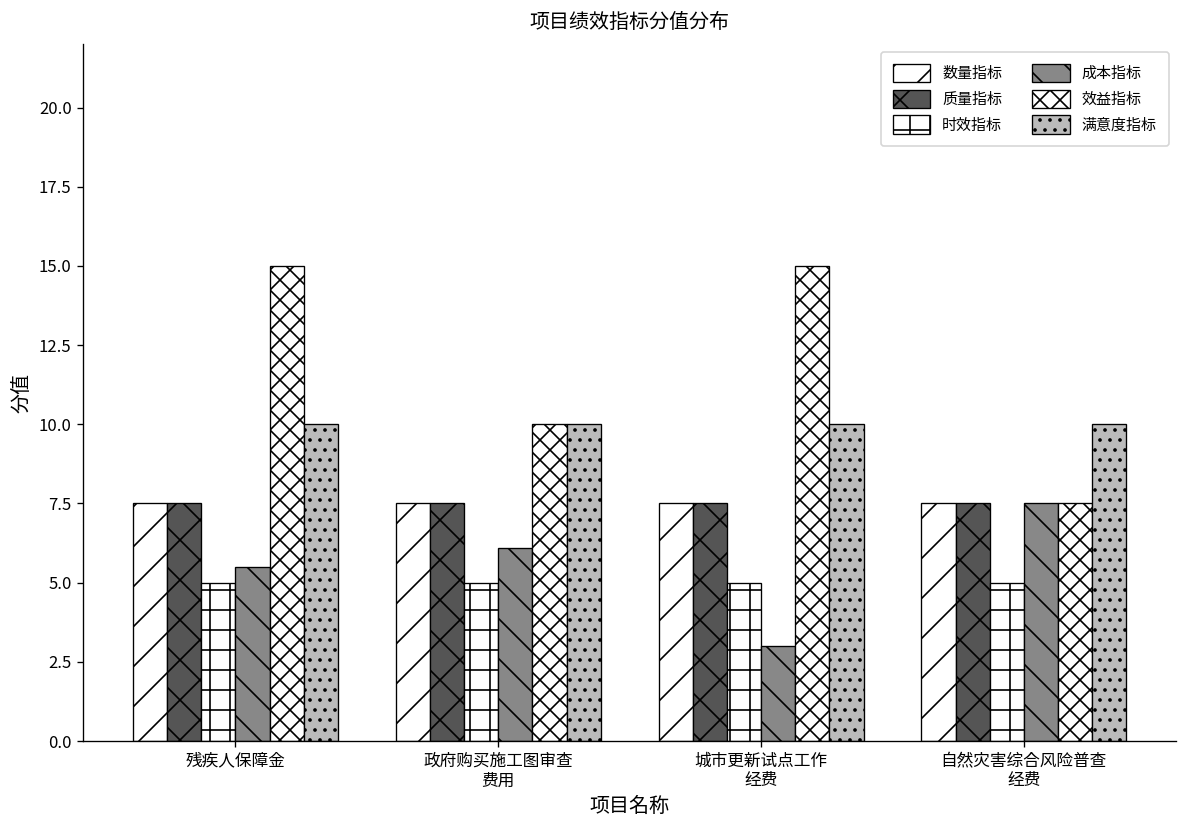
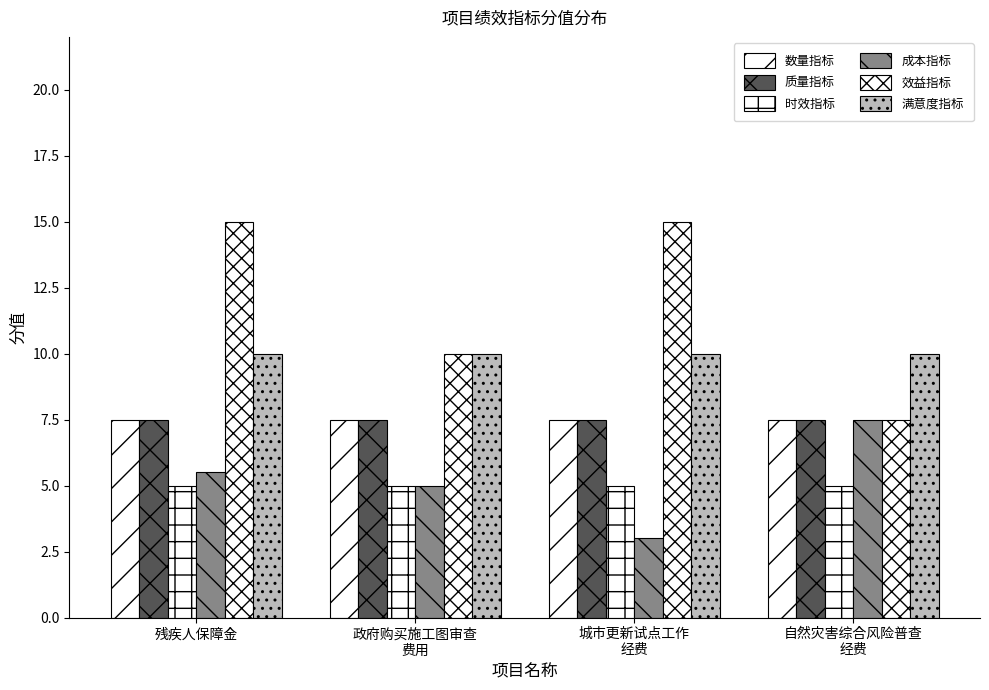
成本指标, 政府购买施工图审查 费用: 6.1 -> 5.0
